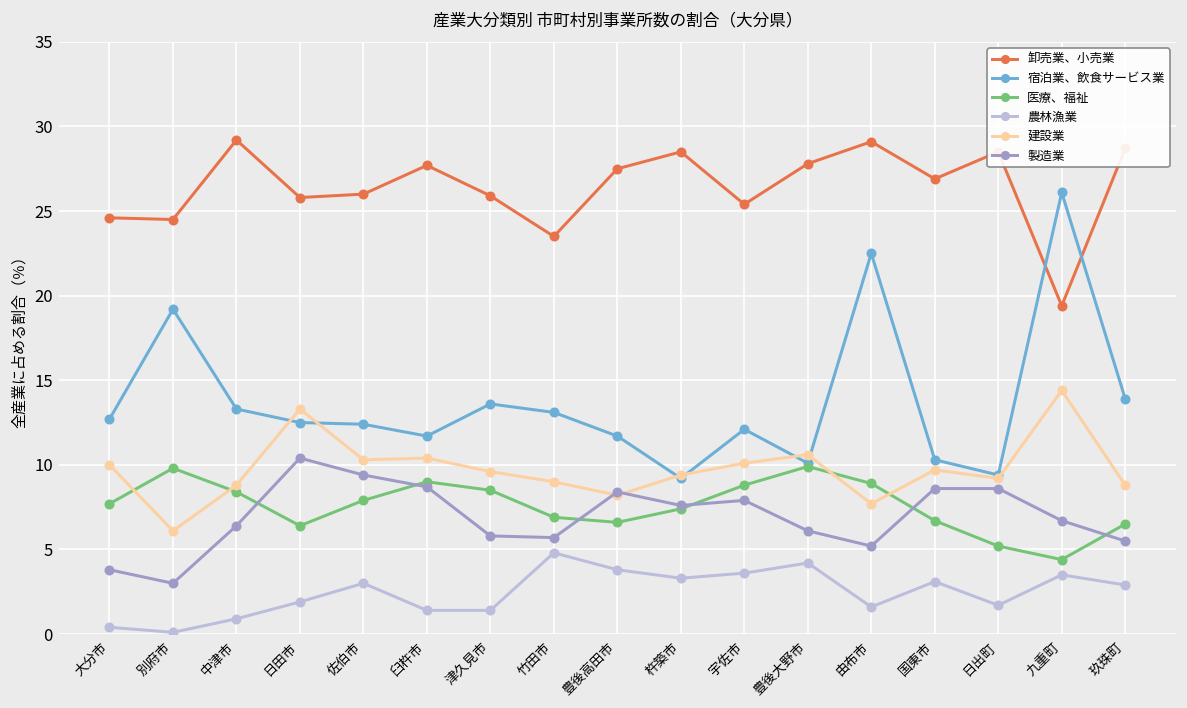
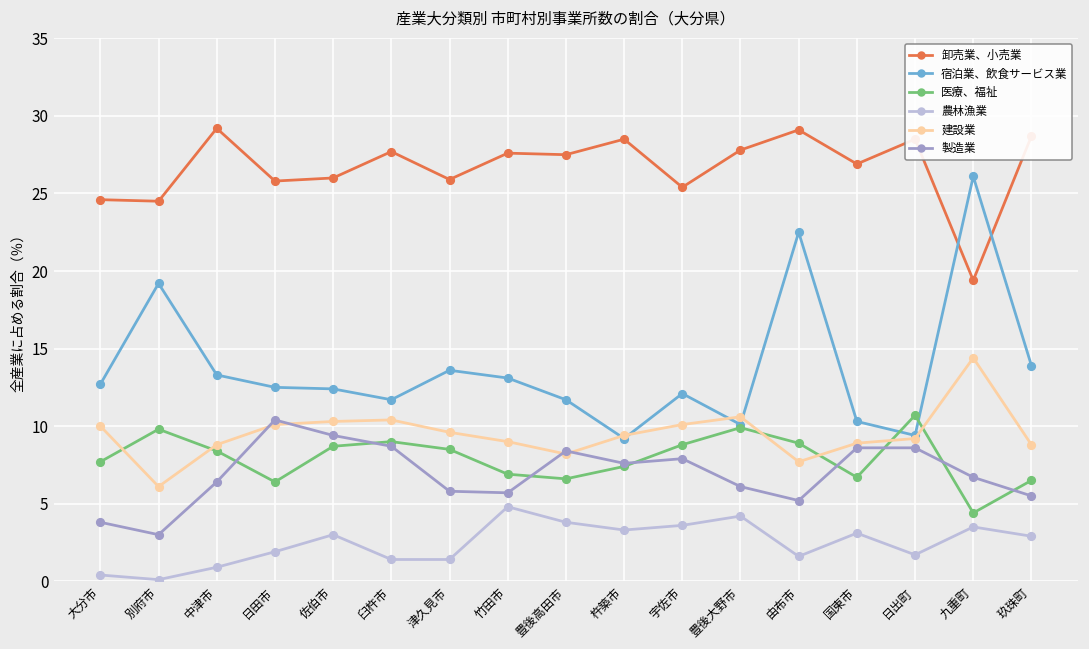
建設業, 日田市: 13.3 -> 10.1
医療、福祉, 佐伯市: 7.9 -> 8.7
卸売業、小売業, 竹田市: 23.5 -> 27.6
建設業, 国東市: 9.7 -> 8.9
医療、福祉, 日出町: 5.2 -> 10.7
